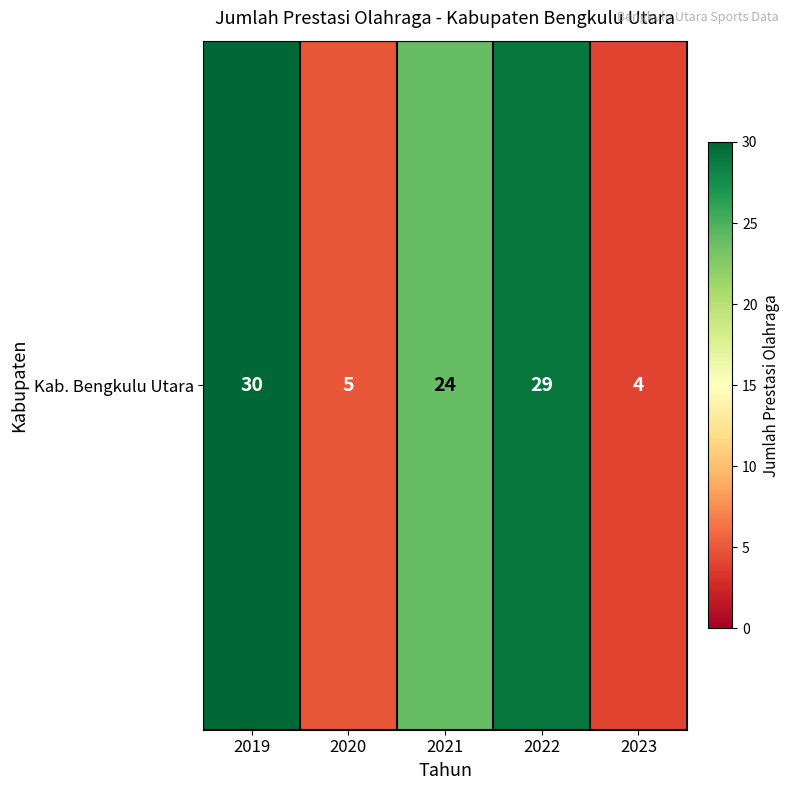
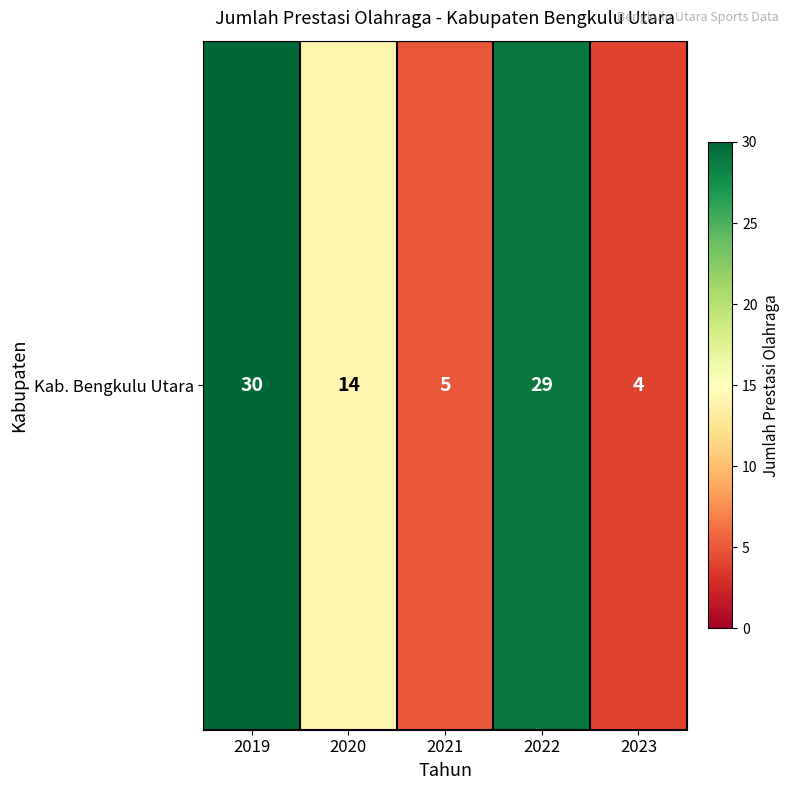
Kab. Bengkulu Utara, 2020: 5 -> 14
Kab. Bengkulu Utara, 2021: 24 -> 5
